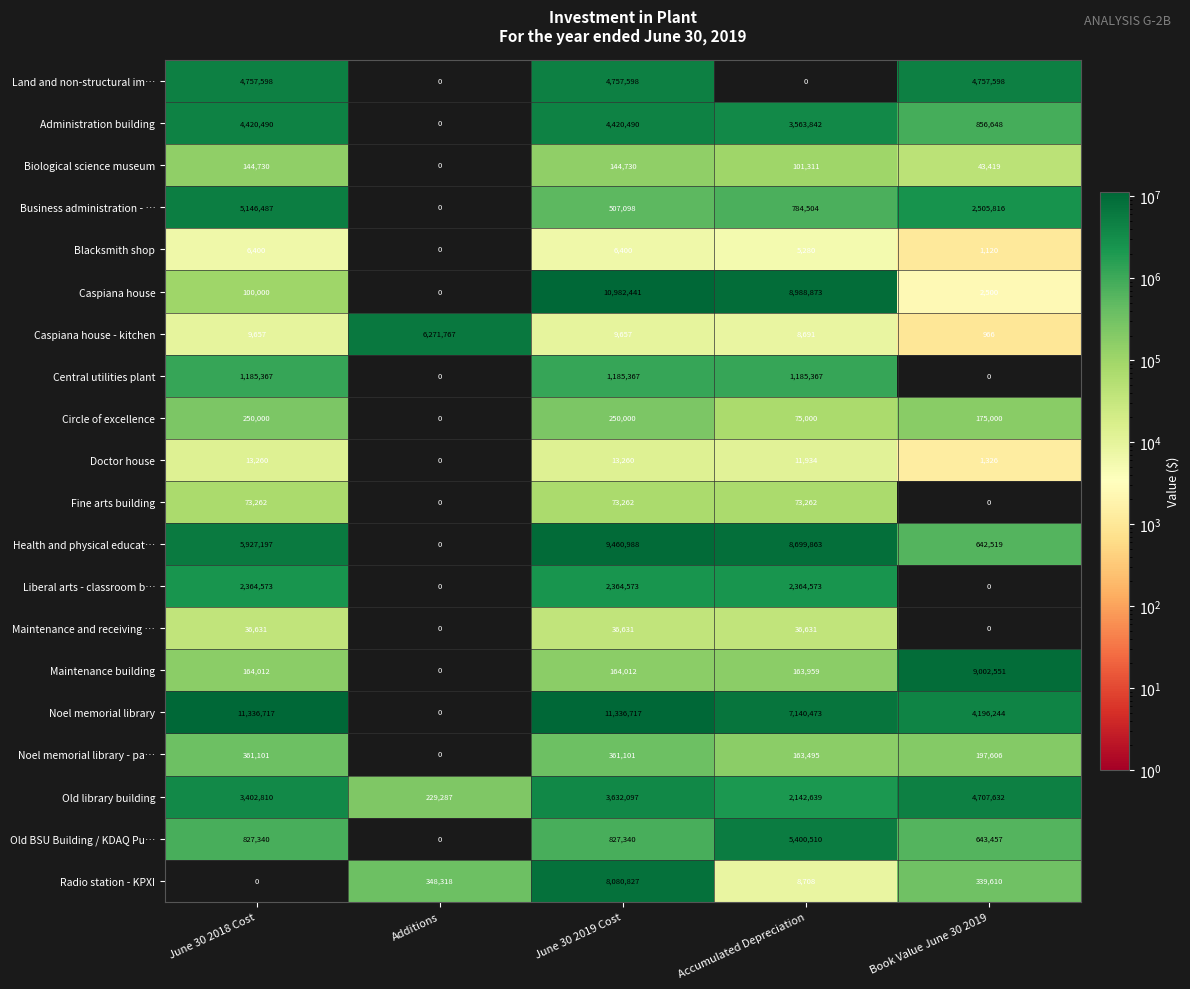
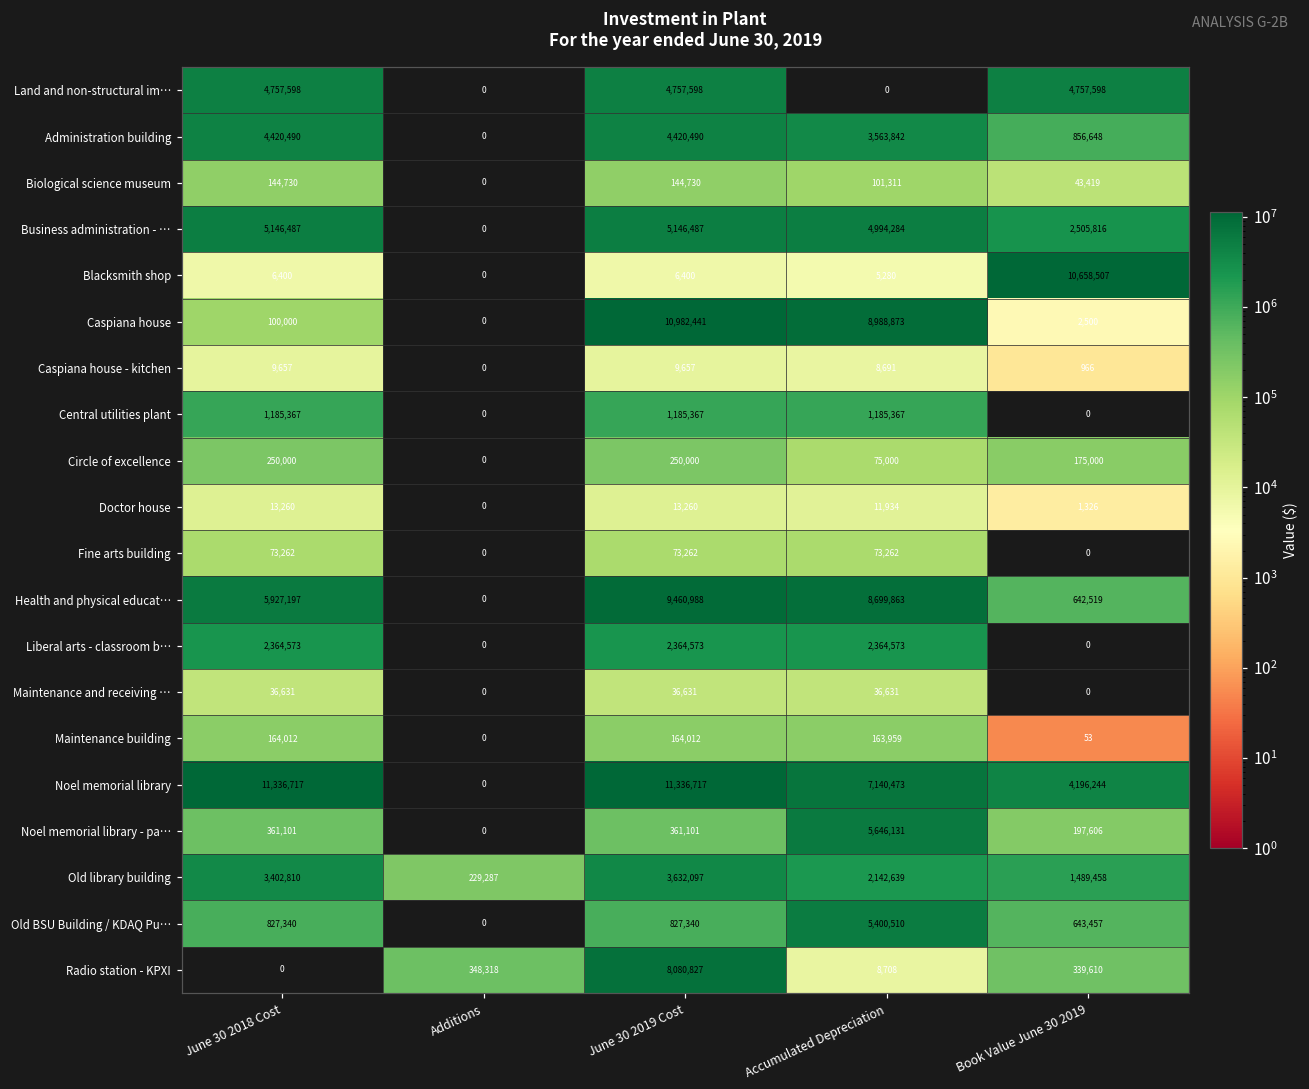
Business administration - …, June 30 2019 Cost: 507,098 -> 5,146,487
Business administration - …, Accumulated Depreciation: 784,504 -> 4,994,284
Blacksmith shop, Book Value June 30 2019: 1,120 -> 10,658,507
Caspiana house - kitchen, Additions: 6,271,767 -> 0
Maintenance building, Book Value June 30 2019: 9,002,551 -> 53
Noel memorial library - pa…, Accumulated Depreciation: 163,495 -> 5,646,131
Old library building, Book Value June 30 2019: 4,707,632 -> 1,489,458
